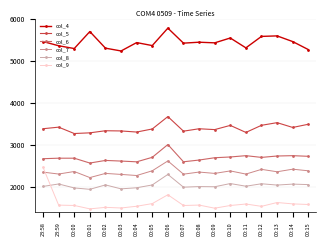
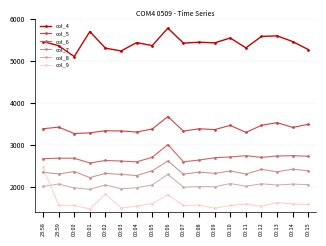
col_4, 00:00: 5300 -> 5100
col_9, 00:02: 1500 -> 1800
